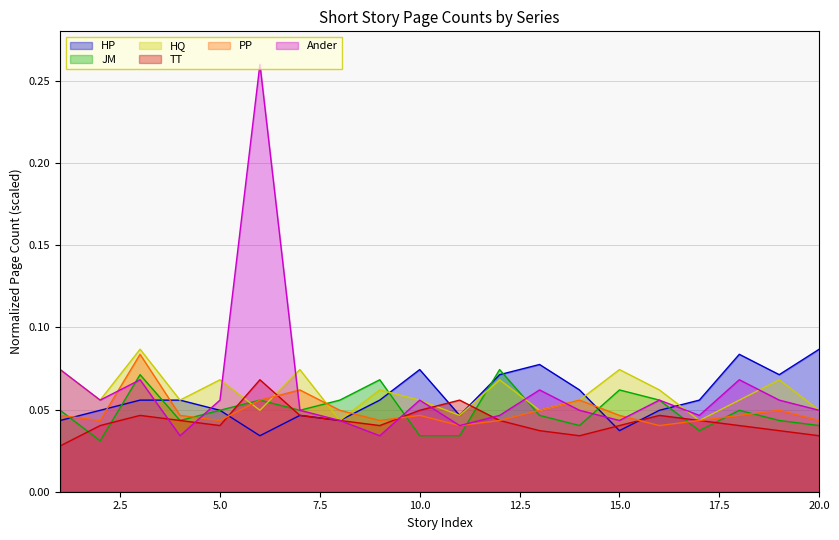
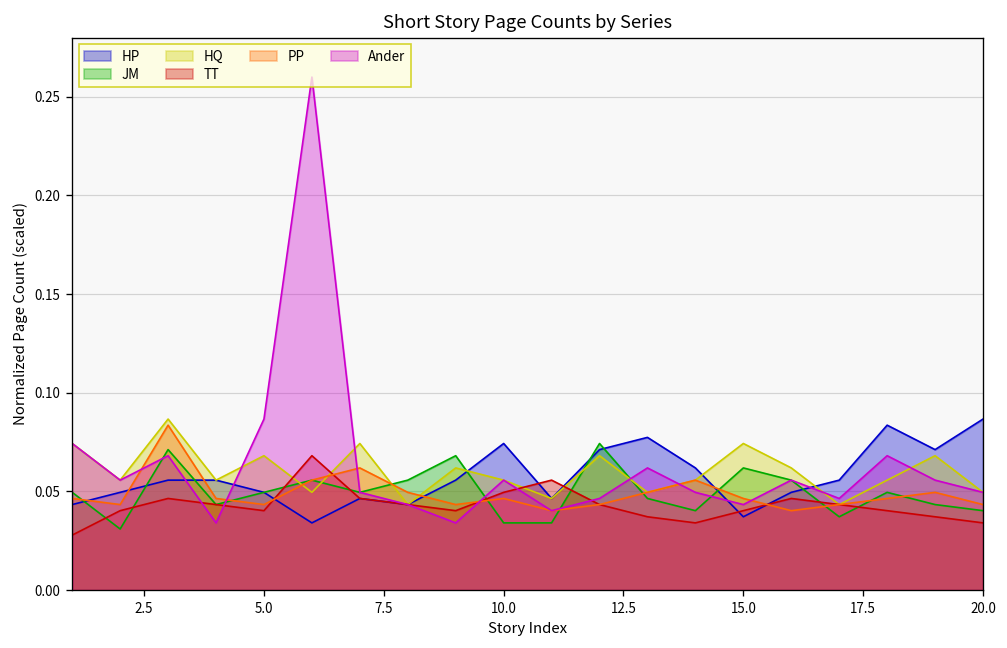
Ander, 5.0: 0.056 -> 0.087
